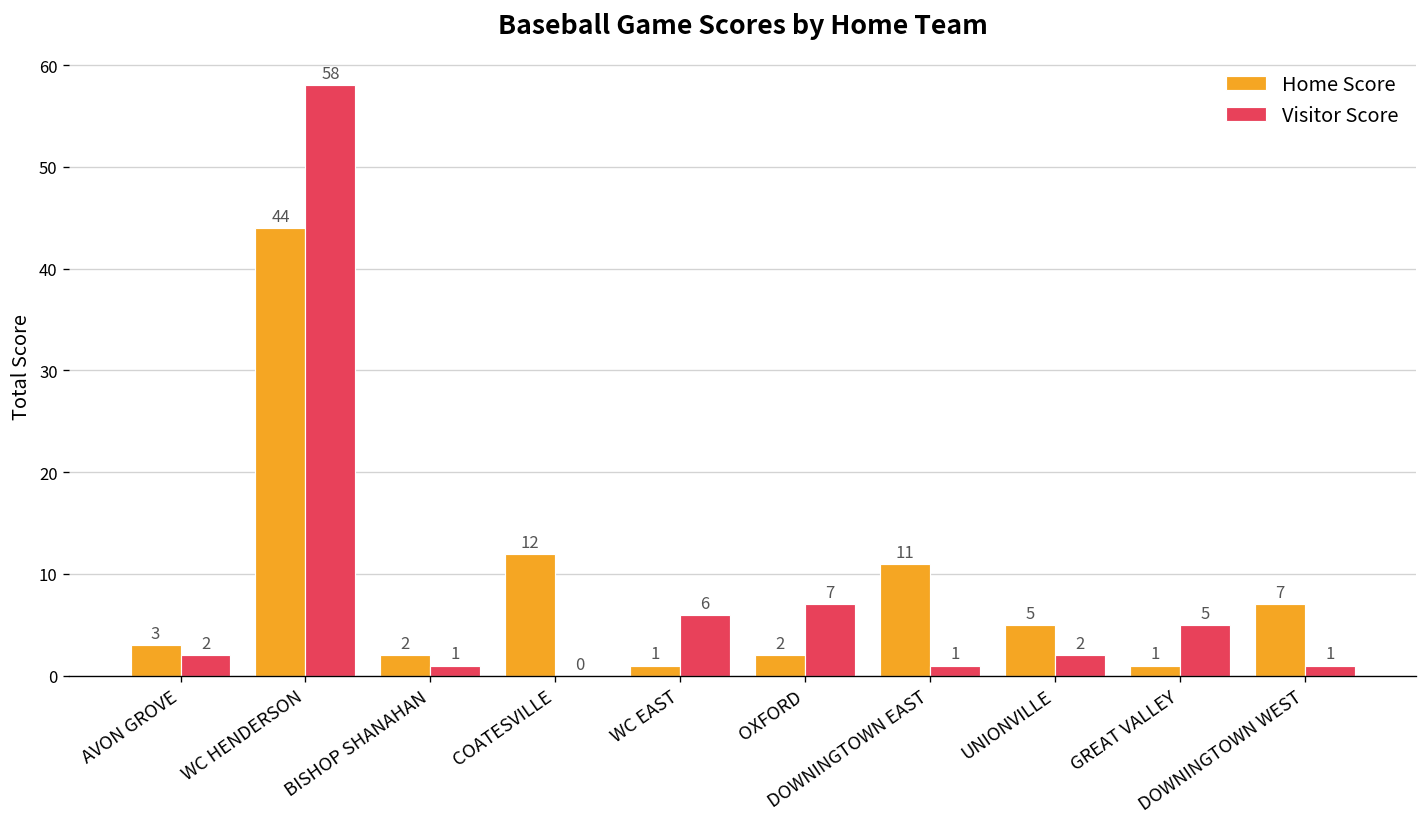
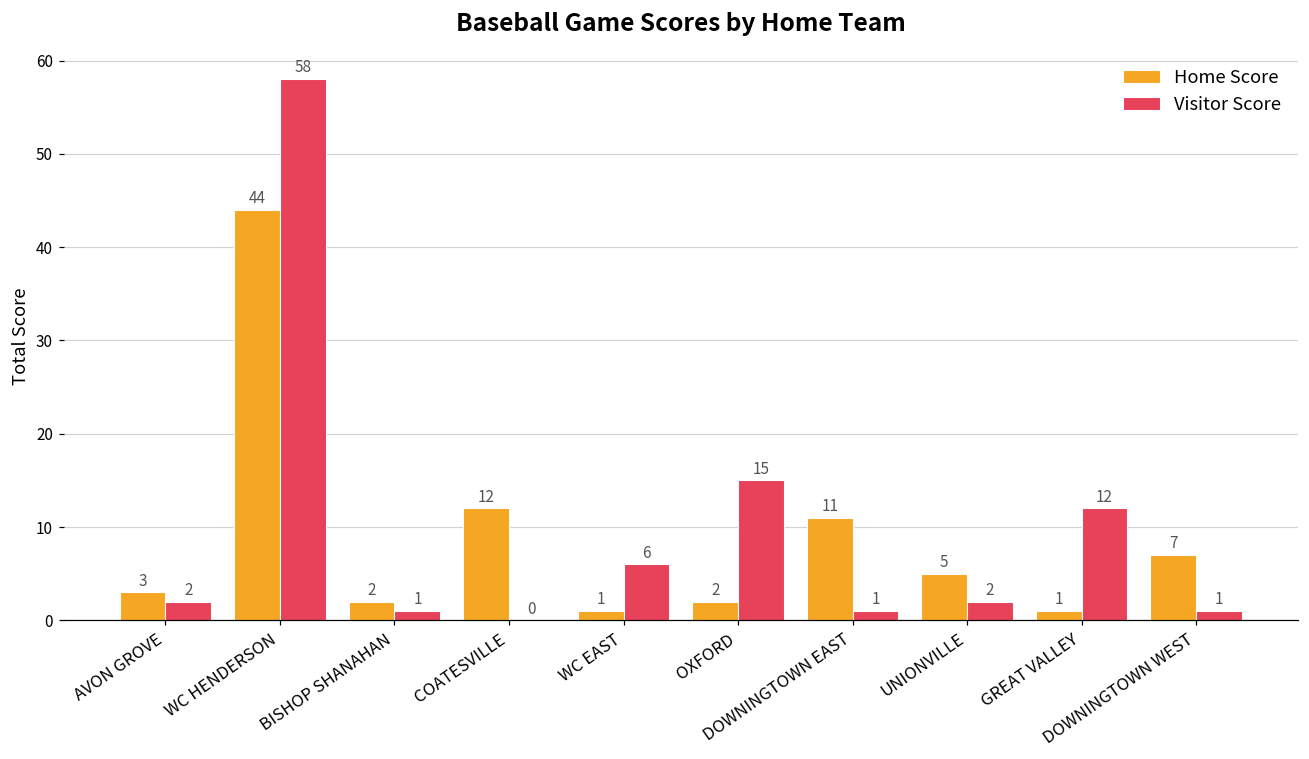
Visitor Score, OXFORD: 7 -> 15
Visitor Score, GREAT VALLEY: 5 -> 12
